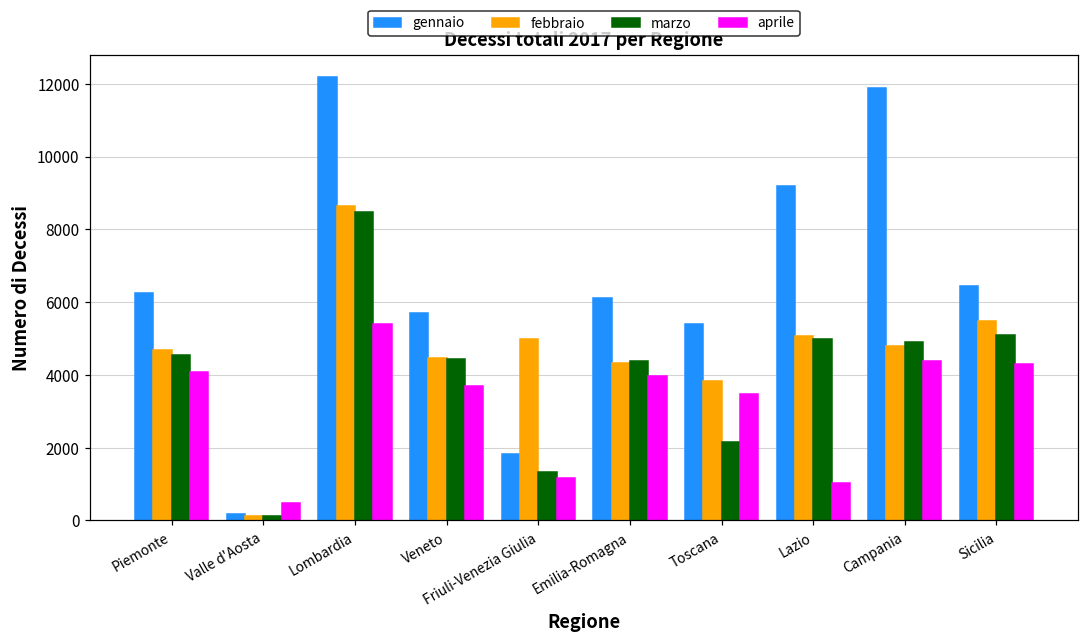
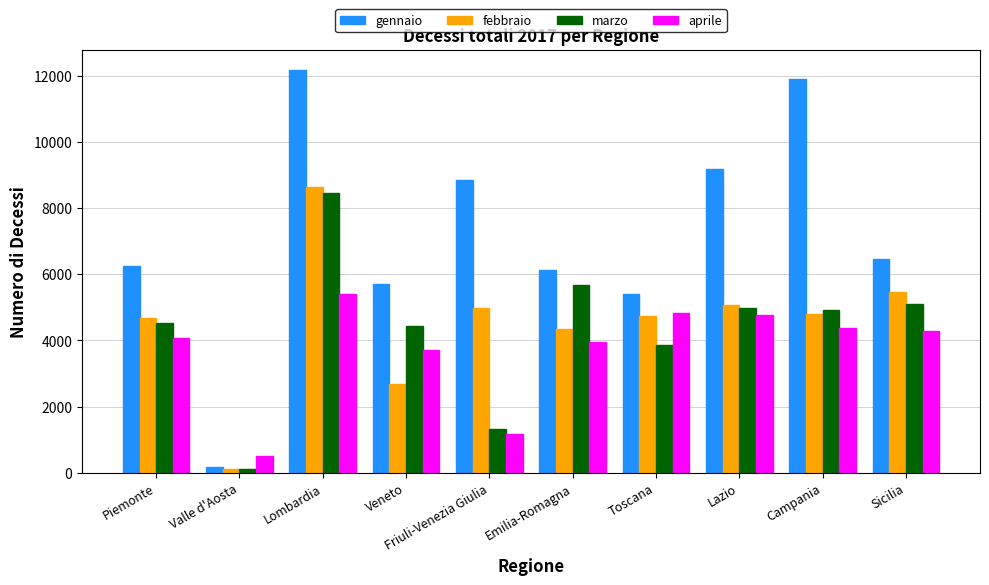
febbraio, Veneto: 4500 -> 2700
gennaio, Friuli-Venezia Giulia: 1800 -> 8900
marzo, Emilia-Romagna: 4400 -> 5700
febbraio, Toscana: 3800 -> 4700
marzo, Toscana: 2200 -> 3900
aprile, Toscana: 3500 -> 4800
aprile, Lazio: 1000 -> 4800
